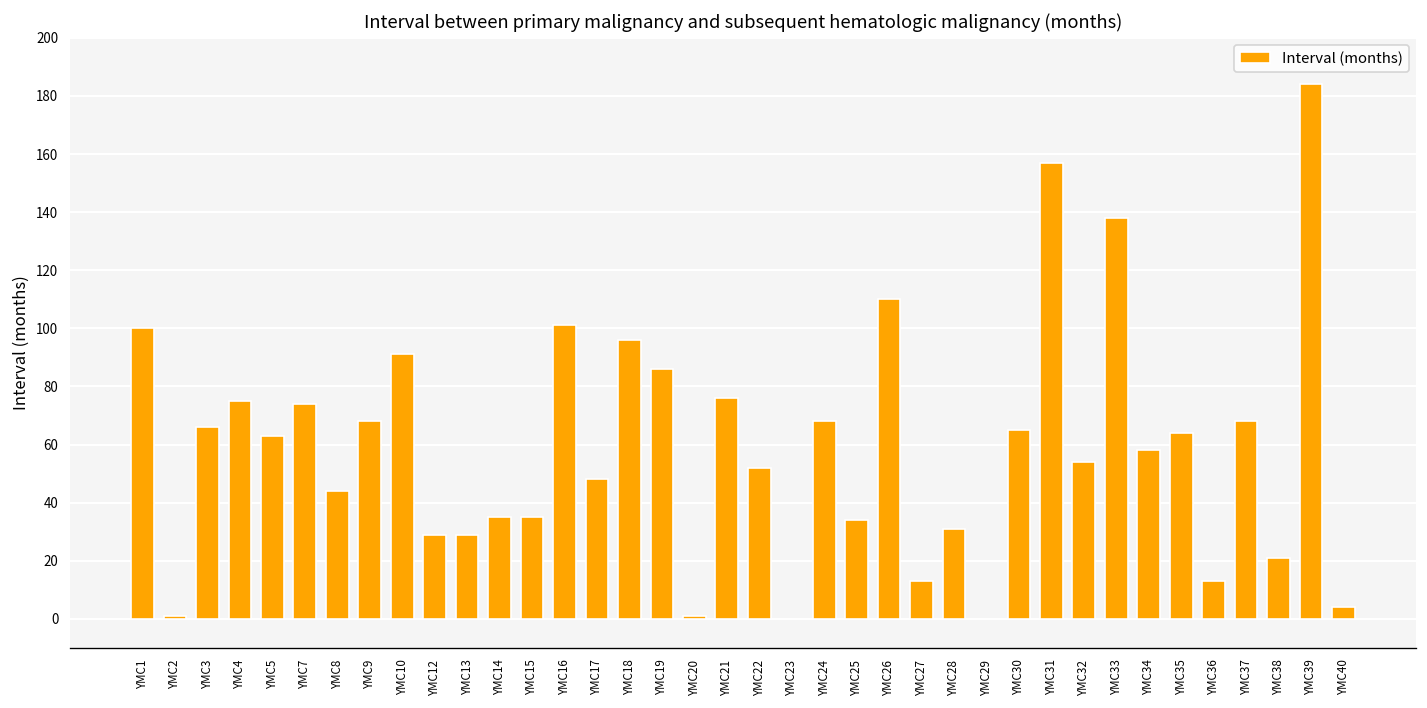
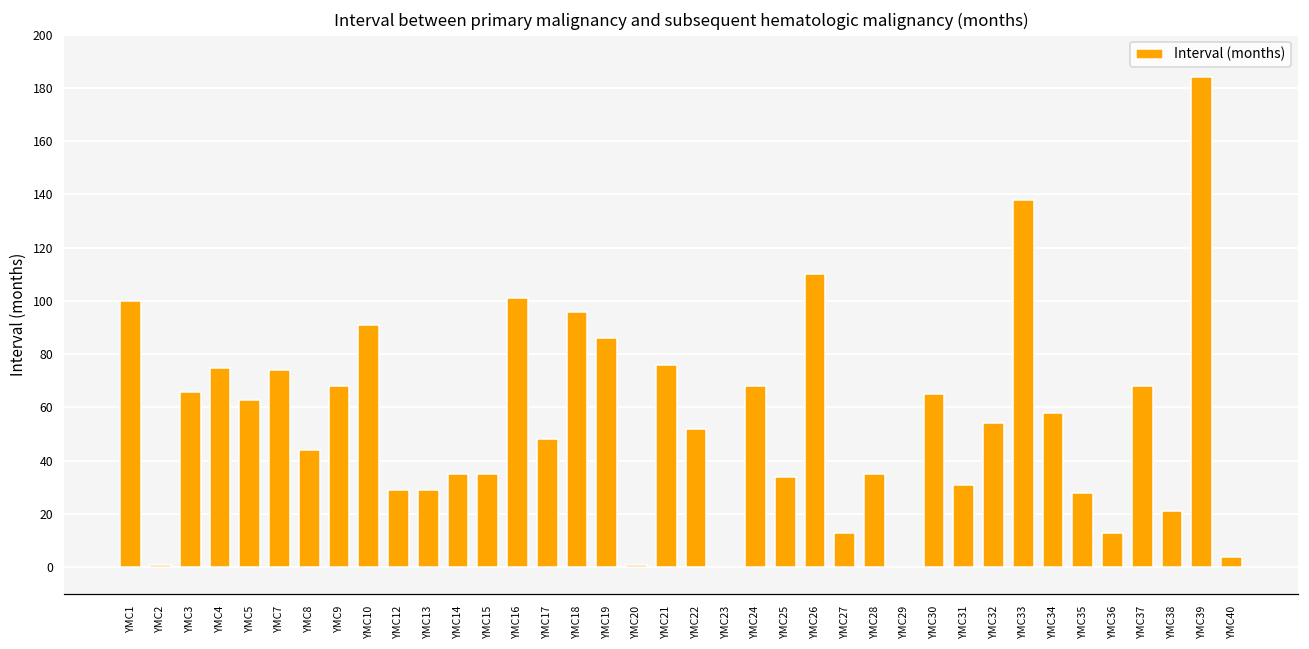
YMC28: 31 -> 35
YMC31: 157 -> 31
YMC35: 64 -> 28
